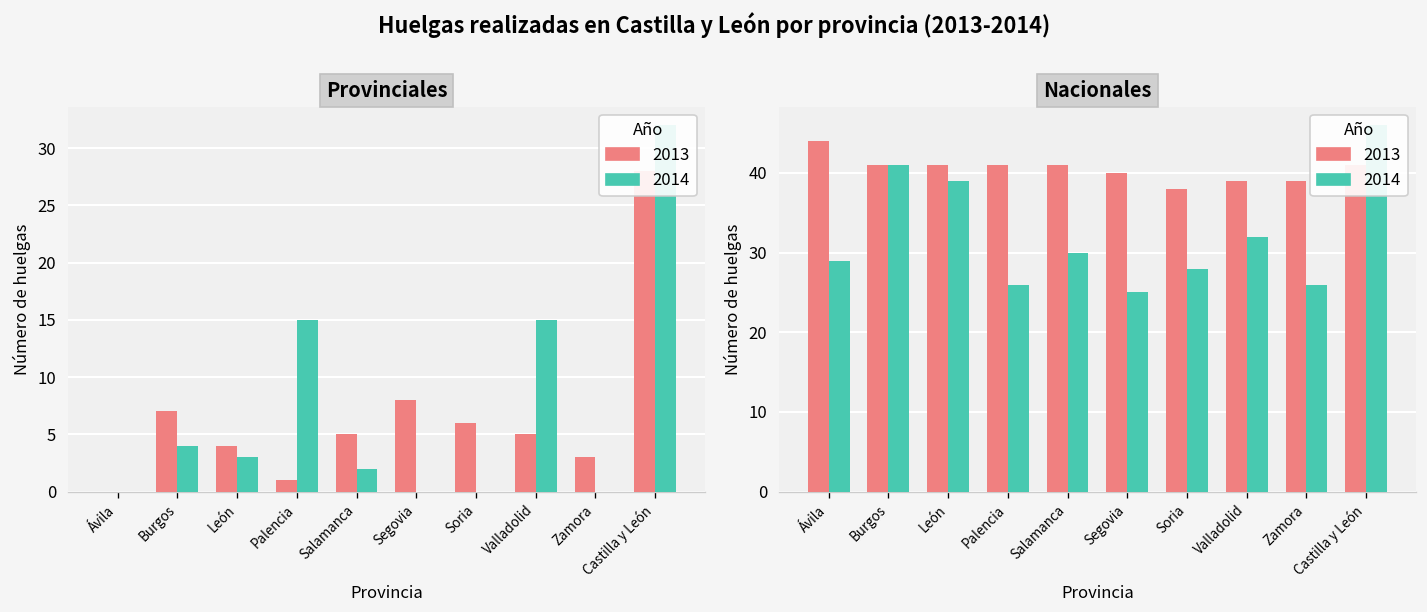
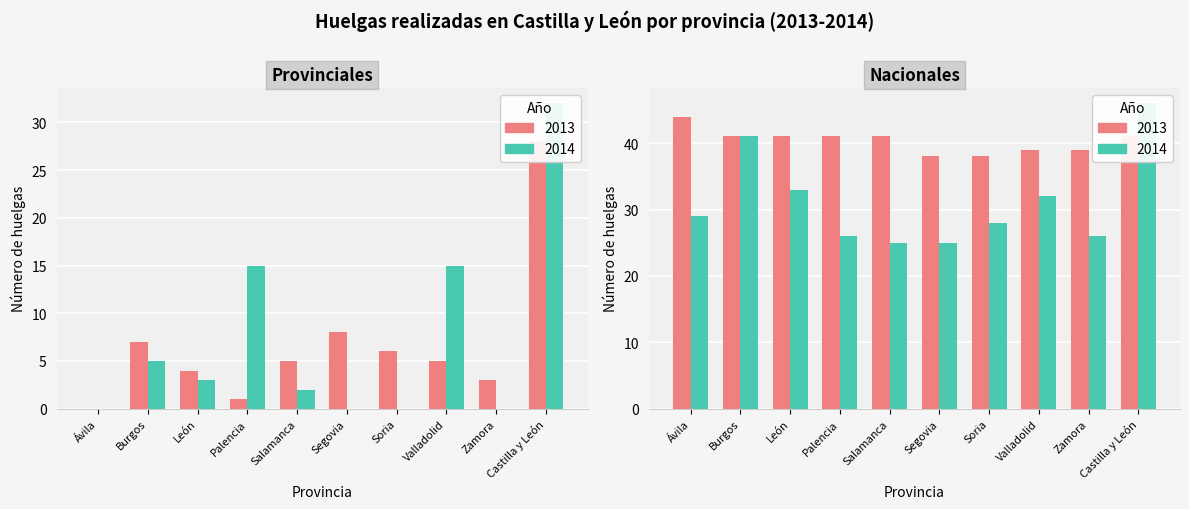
Provinciales, 2014, Burgos: 4 -> 5
Nacionales, 2014, León: 39 -> 33
Nacionales, 2014, Salamanca: 30 -> 25
Nacionales, 2013, Segovia: 40 -> 38
